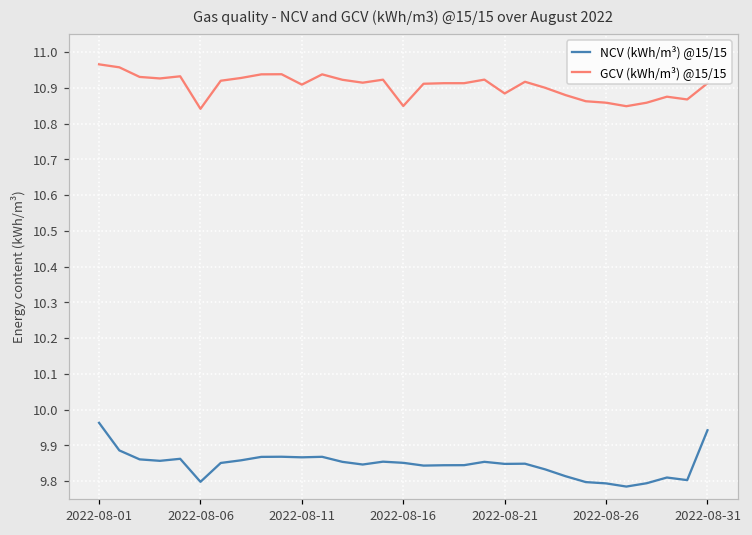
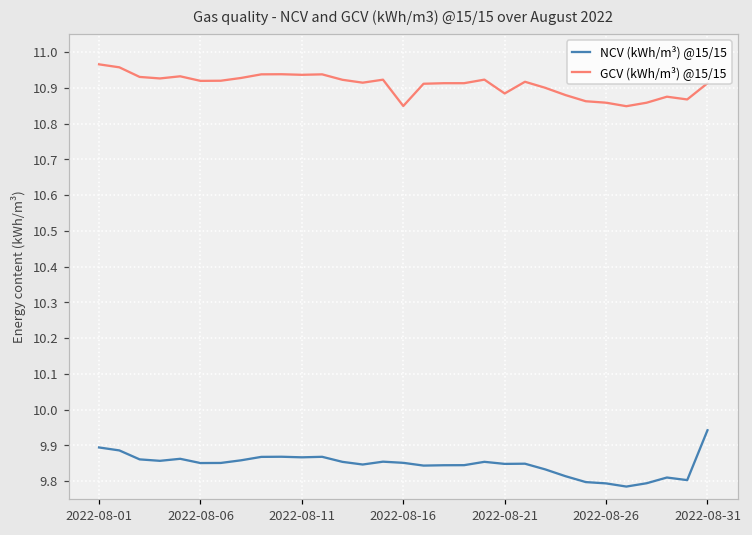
NCV (kWh/m³) @15/15, 2022-08-01: 9.96 -> 9.89
NCV (kWh/m³) @15/15, 2022-08-06: 9.80 -> 9.85
GCV (kWh/m³) @15/15, 2022-08-06: 10.84 -> 10.92
GCV (kWh/m³) @15/15, 2022-08-11: 10.91 -> 10.94
